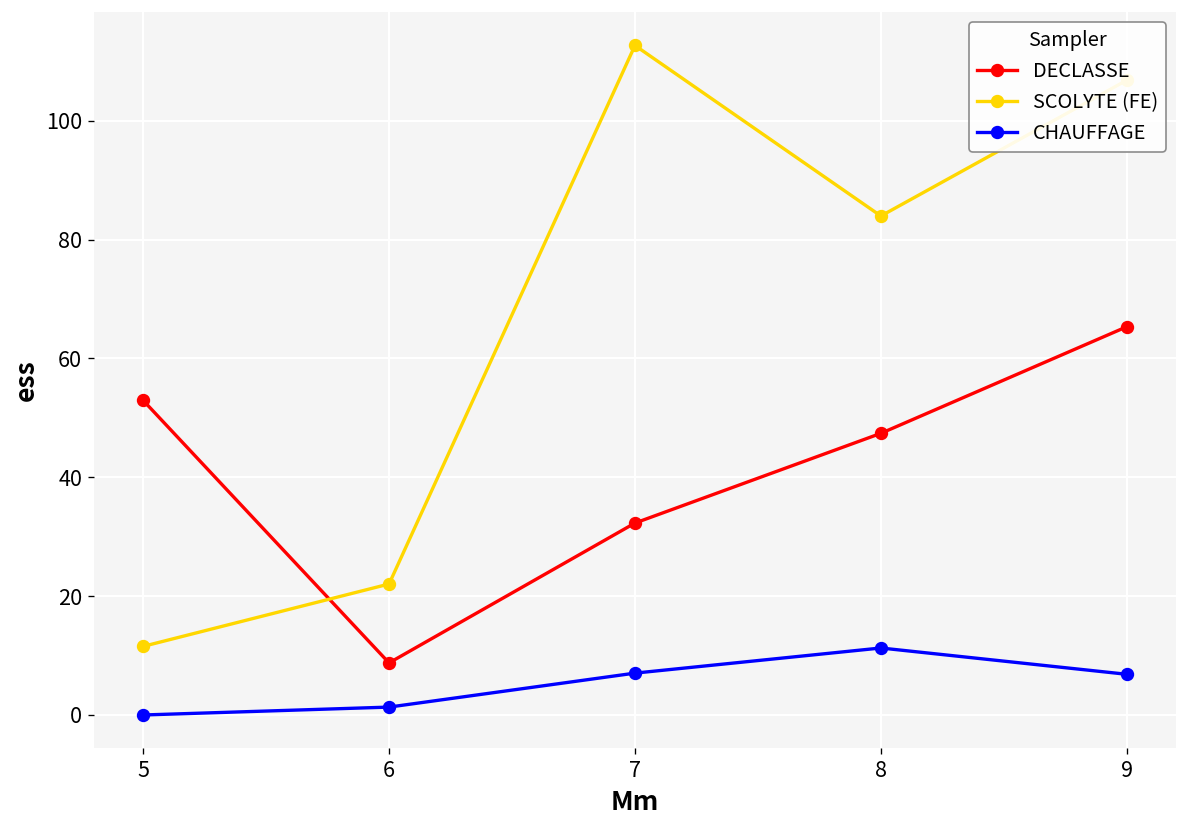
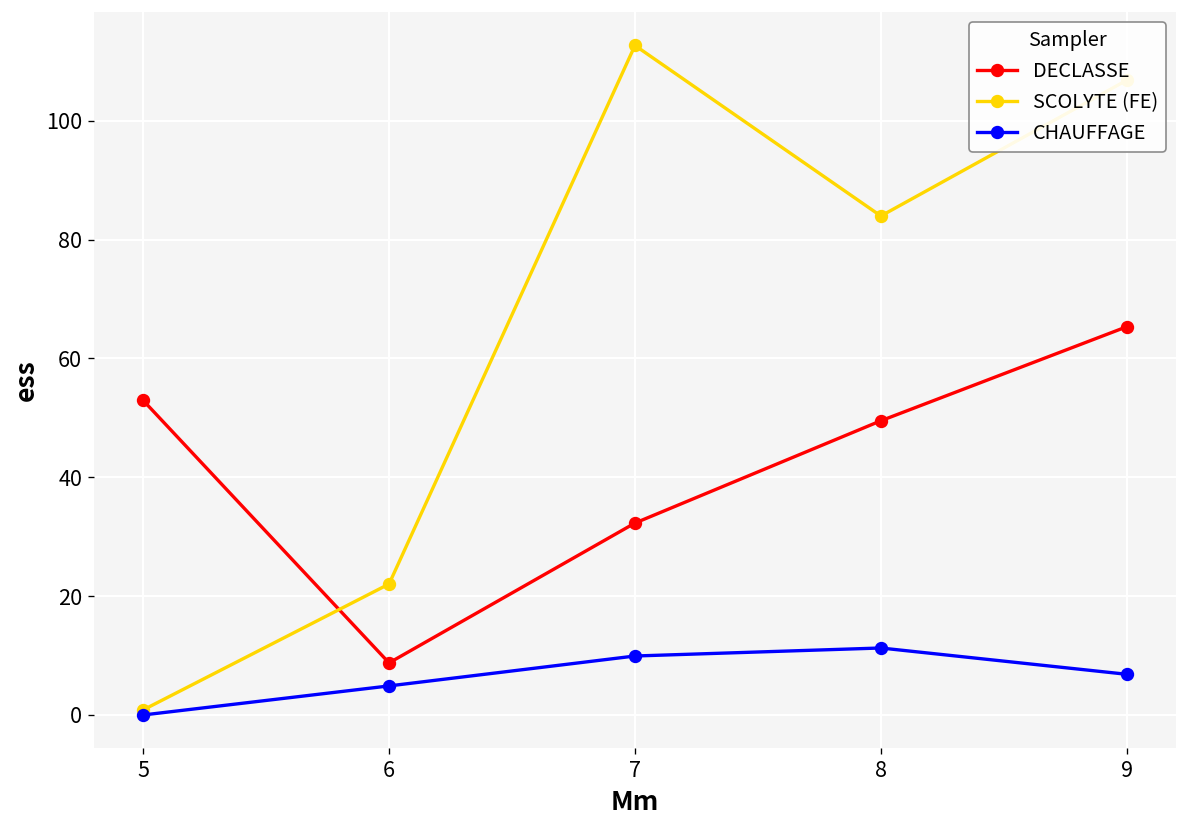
SCOLYTE (FE), 5: 12 -> 1
CHAUFFAGE, 6: 1 -> 5
CHAUFFAGE, 7: 7 -> 10
DECLASSE, 8: 47 -> 50
